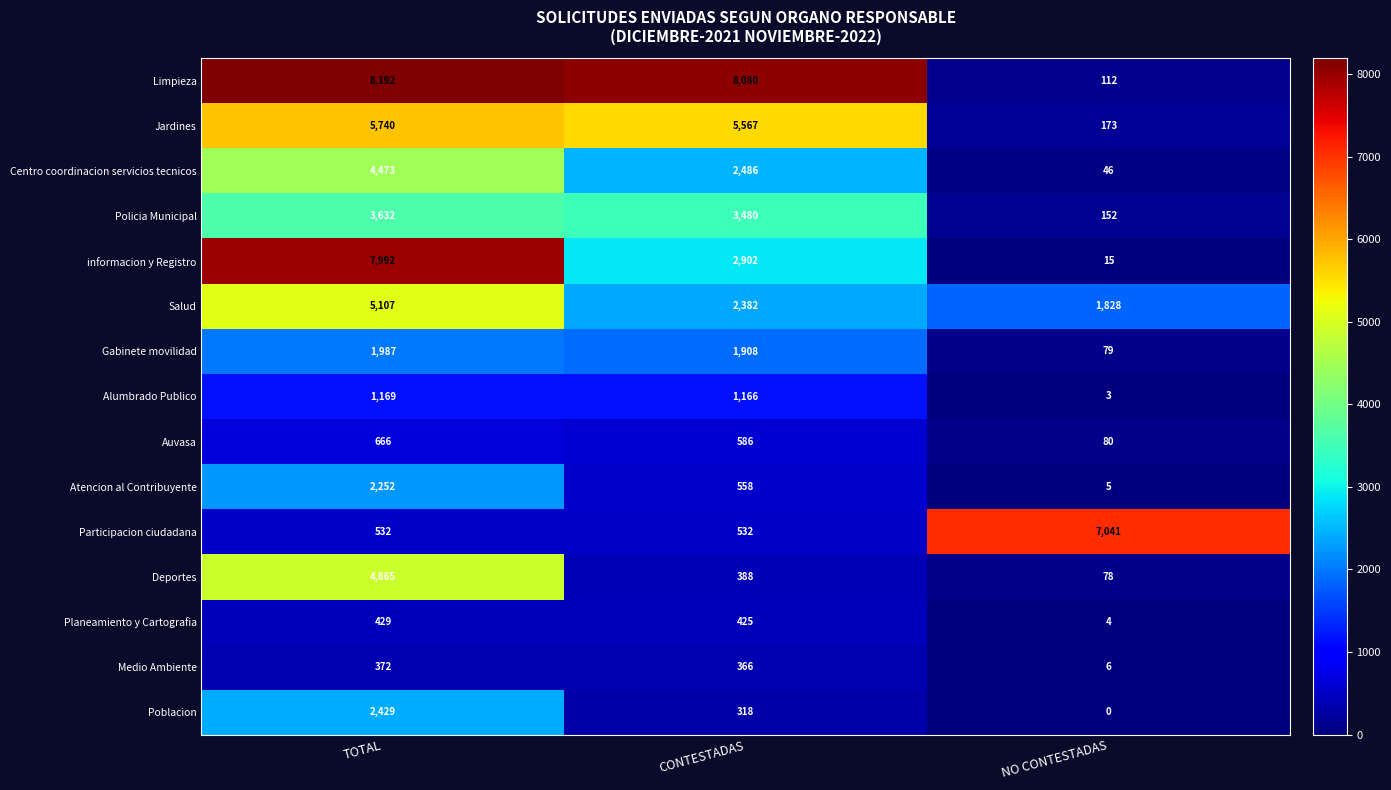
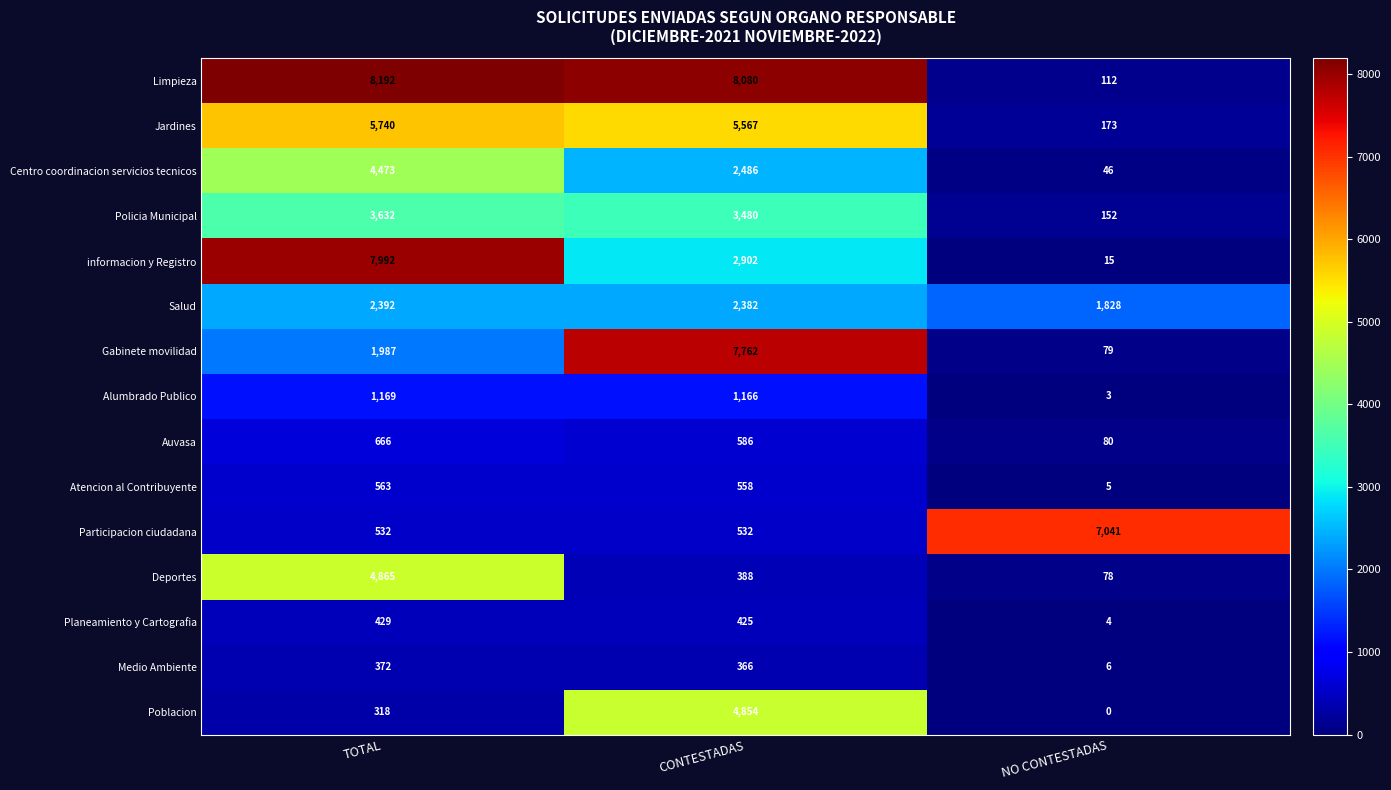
Salud, TOTAL: 5,107 -> 2,392
Gabinete movilidad, CONTESTADAS: 1,908 -> 7,762
Atencion al Contribuyente, TOTAL: 2,252 -> 563
Poblacion, TOTAL: 2,429 -> 318
Poblacion, CONTESTADAS: 318 -> 4,854
